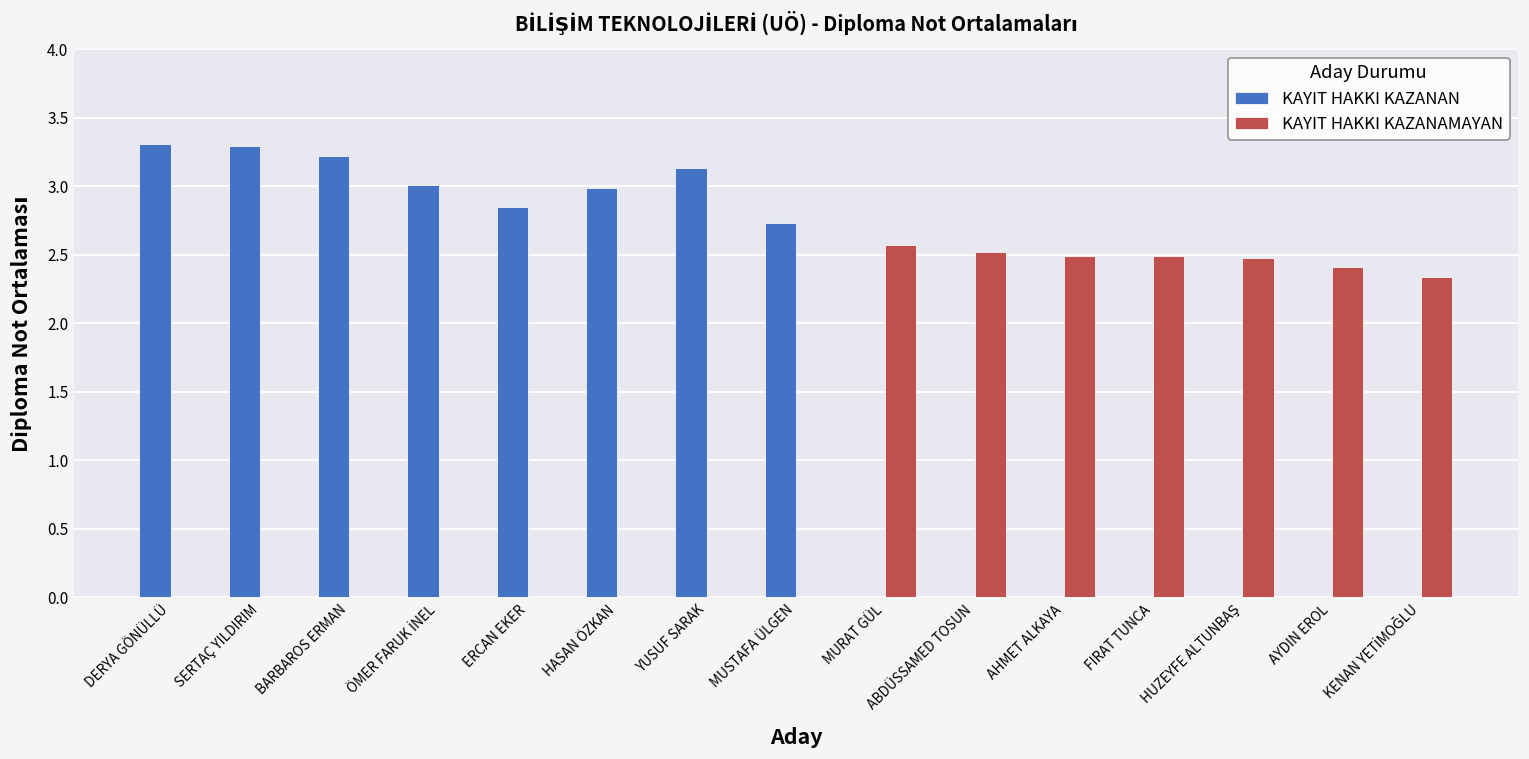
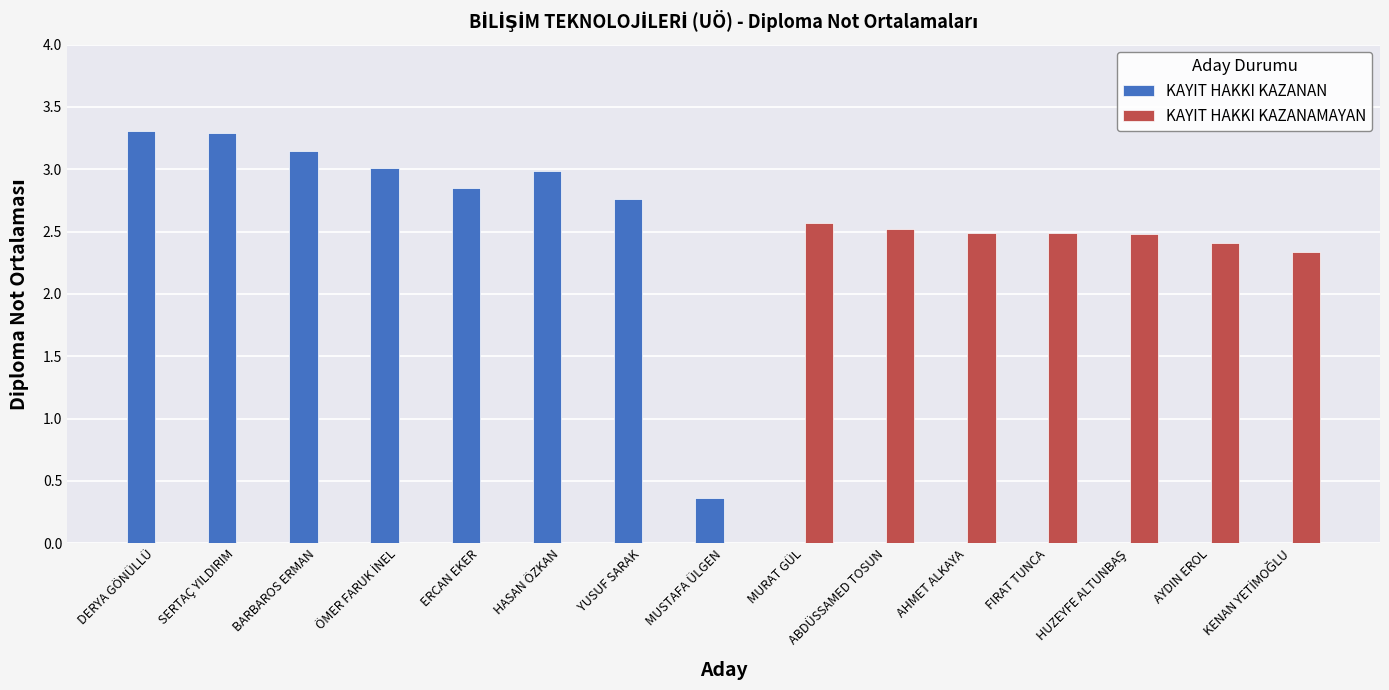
KAYIT HAKKI KAZANAN, BARBAROS ERMAN: 3.22 -> 3.15
KAYIT HAKKI KAZANAN, YUSUF SARAK: 3.13 -> 2.76
KAYIT HAKKI KAZANAN, MUSTAFA ÜLGEN: 2.73 -> 0.36
